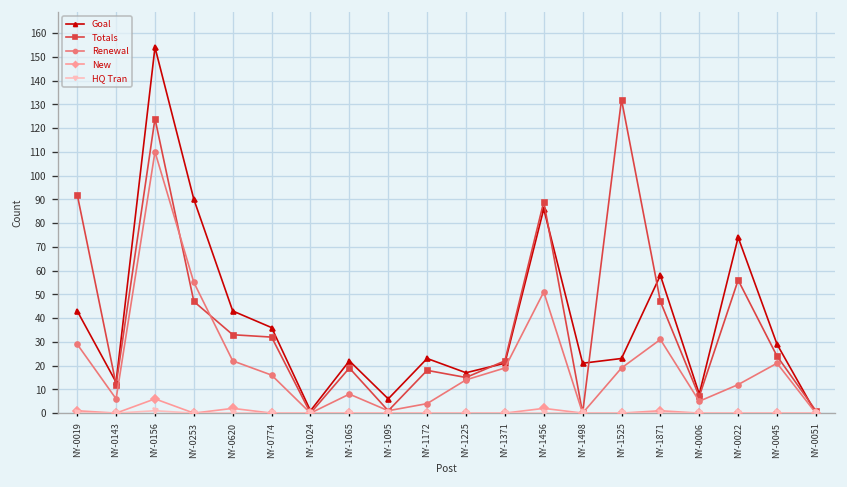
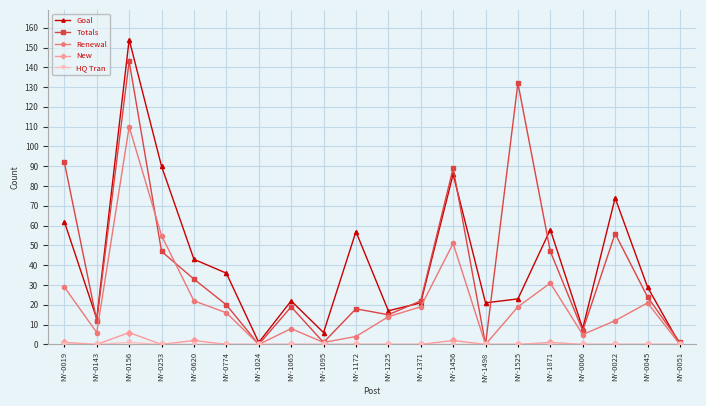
Goal, NY-0019: 43 -> 62
Totals, NY-0156: 124 -> 143
Totals, NY-0774: 32 -> 20
Goal, NY-1172: 23 -> 57
